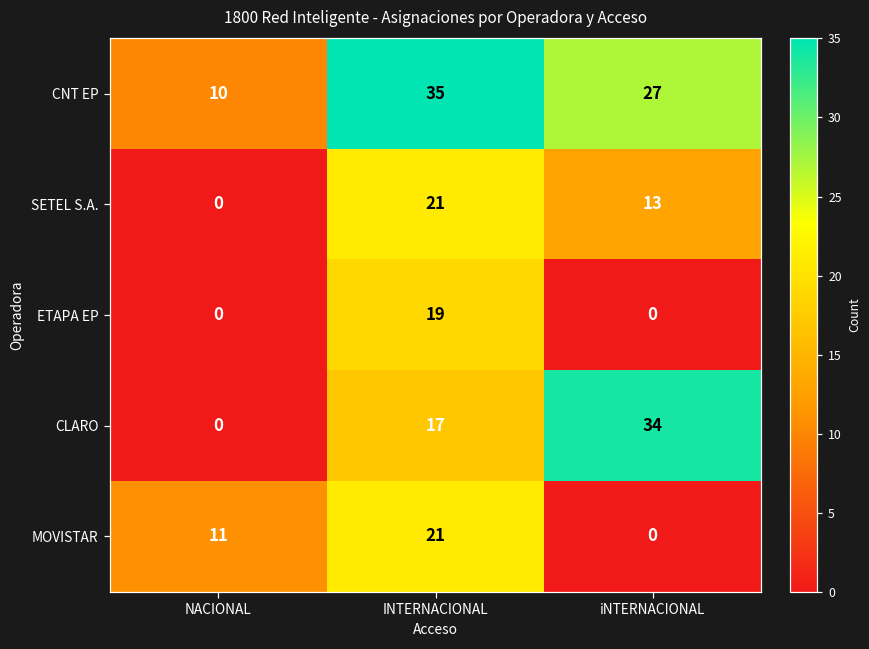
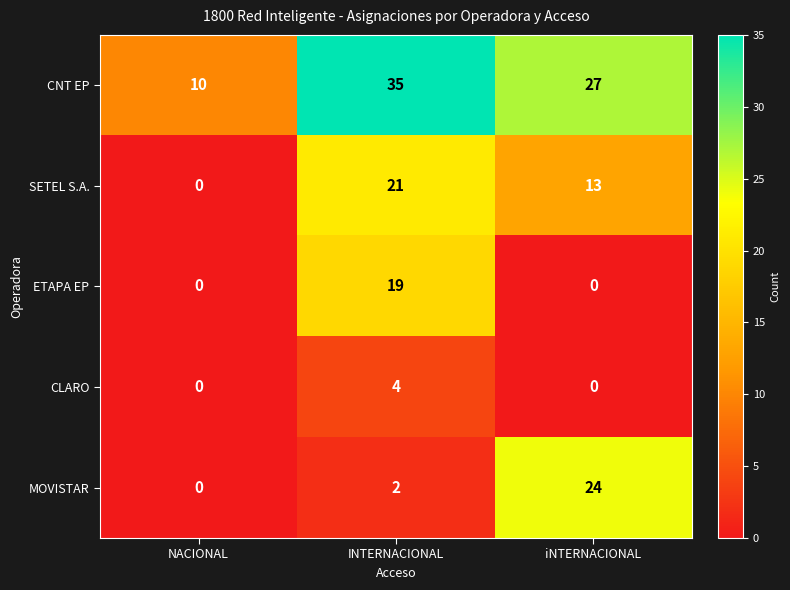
CLARO, INTERNACIONAL: 17 -> 4
CLARO, iNTERNACIONAL: 34 -> 0
MOVISTAR, NACIONAL: 11 -> 0
MOVISTAR, INTERNACIONAL: 21 -> 2
MOVISTAR, iNTERNACIONAL: 0 -> 24
